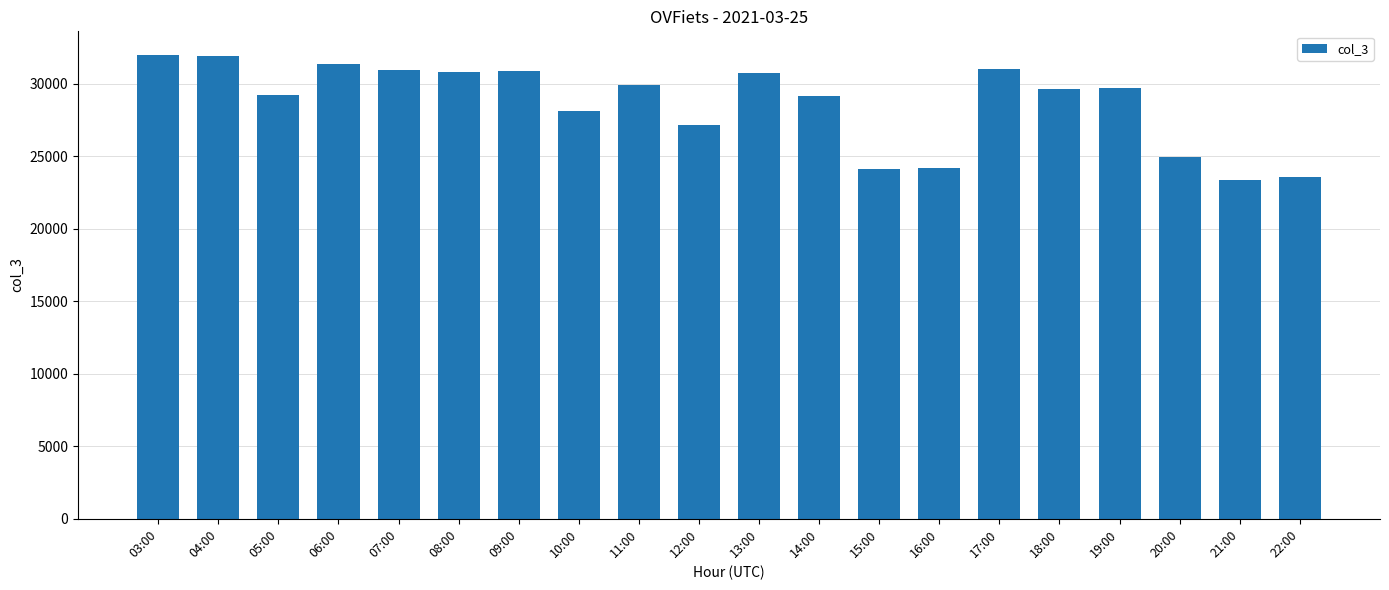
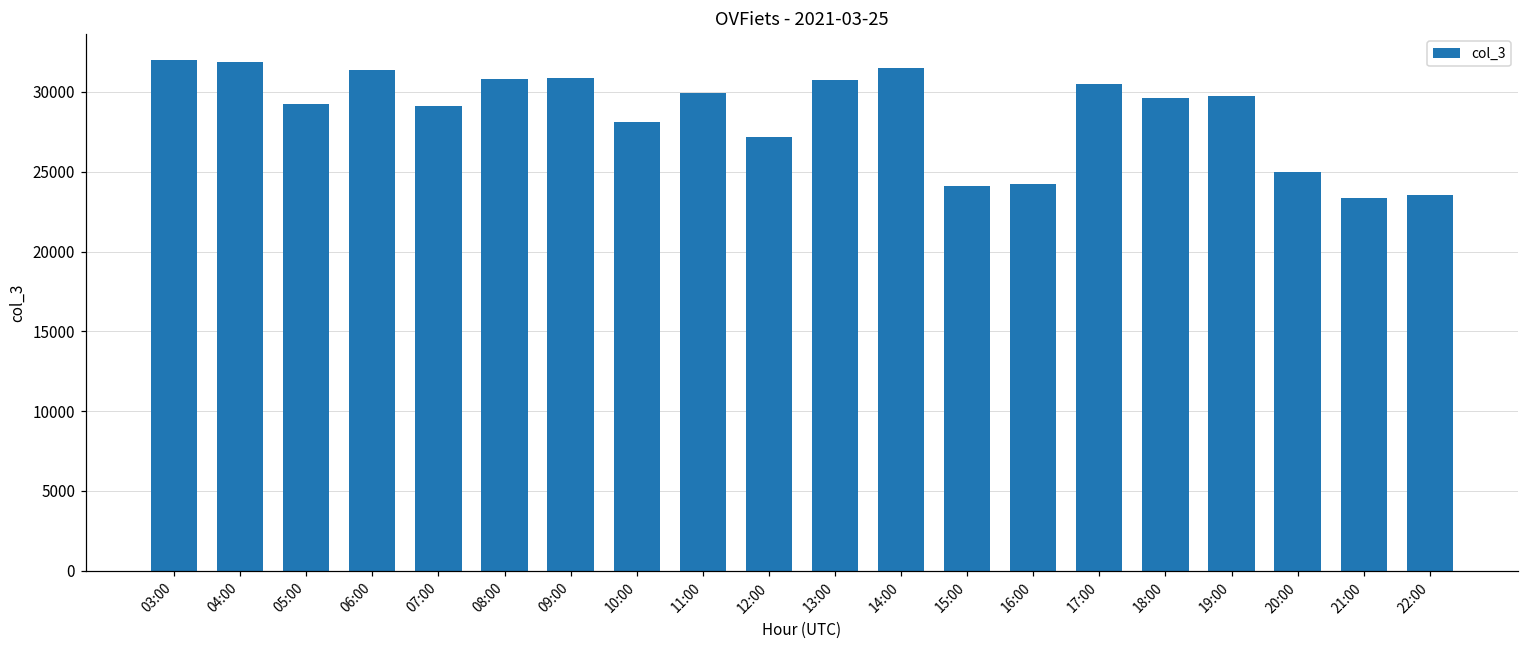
07:00: 30900 -> 29100
14:00: 29100 -> 31500
17:00: 31000 -> 30500
